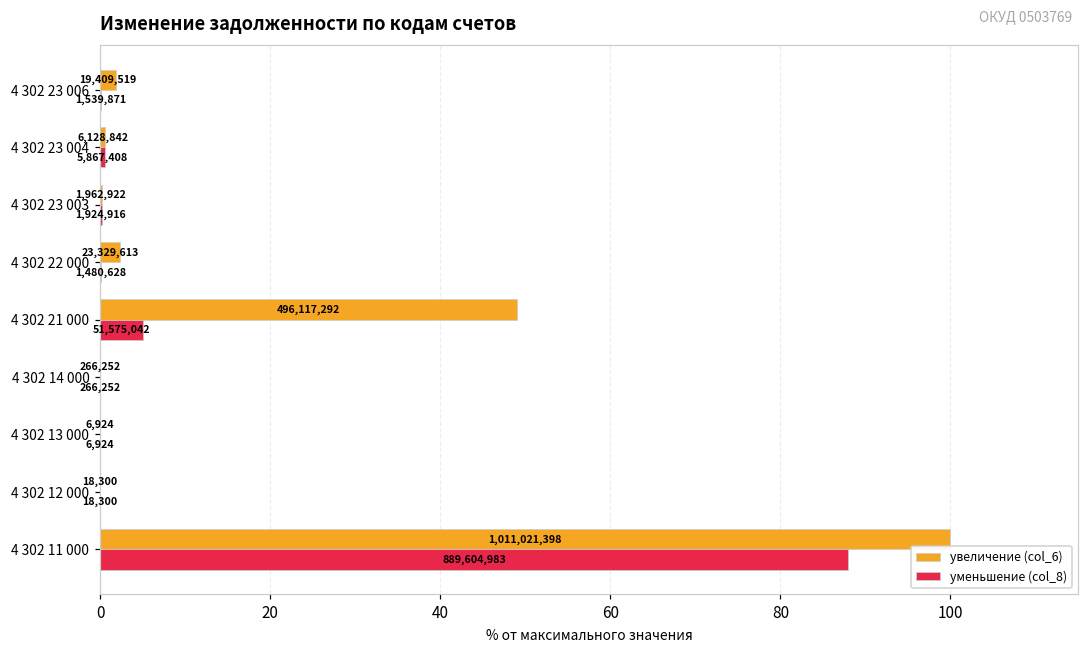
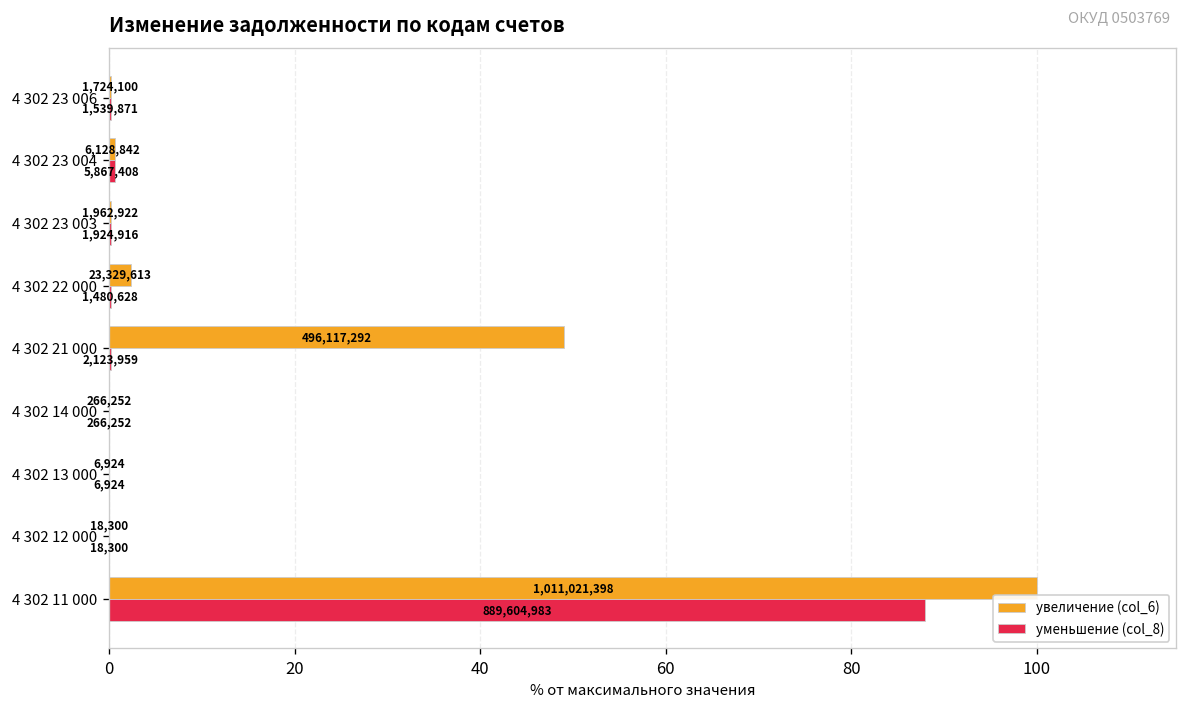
увеличение (col_6), 4 302 23 006: 19,409,519 -> 1,724,100
уменьшение (col_8), 4 302 21 000: 51,575,042 -> 2,123,959
